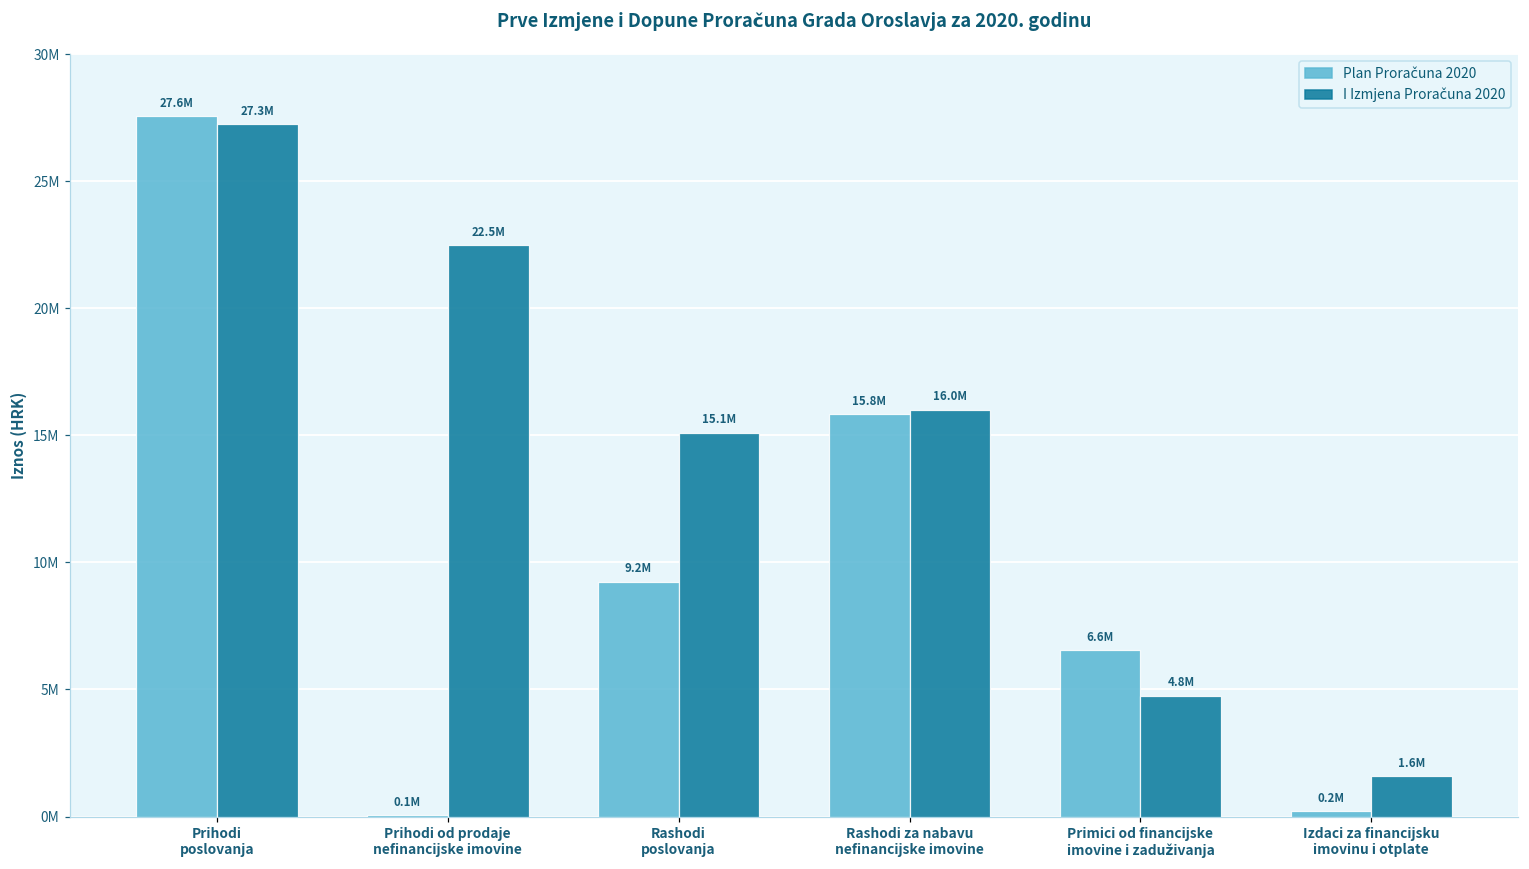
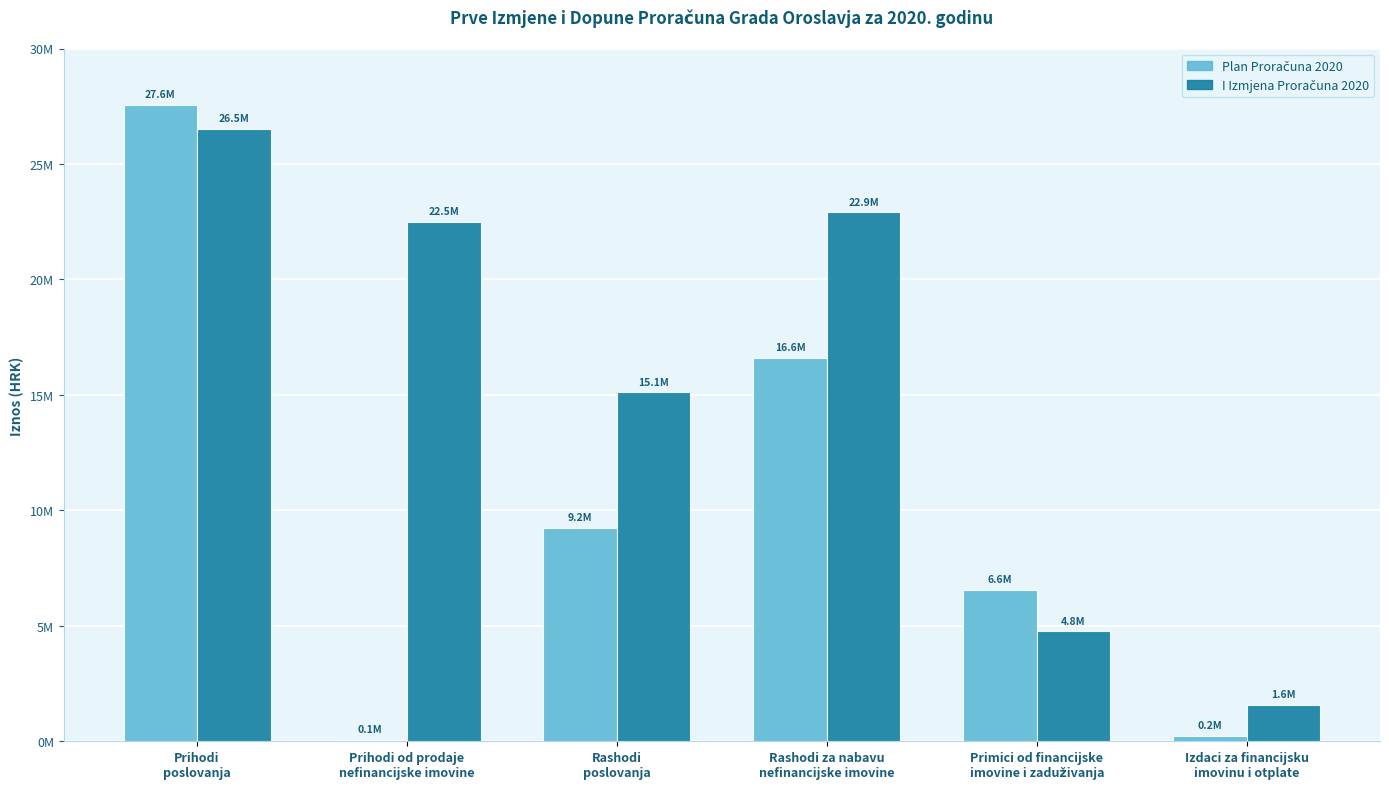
I Izmjena Proračuna 2020, Prihodi poslovanja: 27.3M -> 26.5M
Plan Proračuna 2020, Rashodi za nabavu nefinancijske imovine: 15.8M -> 16.6M
I Izmjena Proračuna 2020, Rashodi za nabavu nefinancijske imovine: 16.0M -> 22.9M
